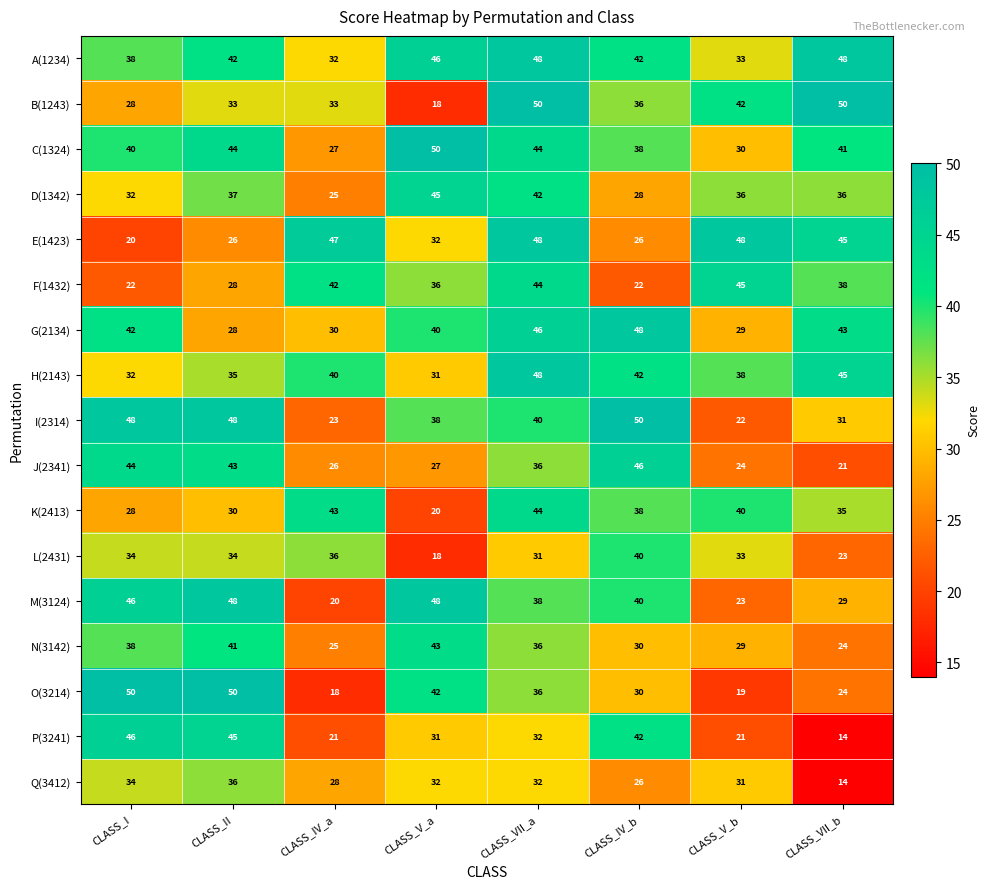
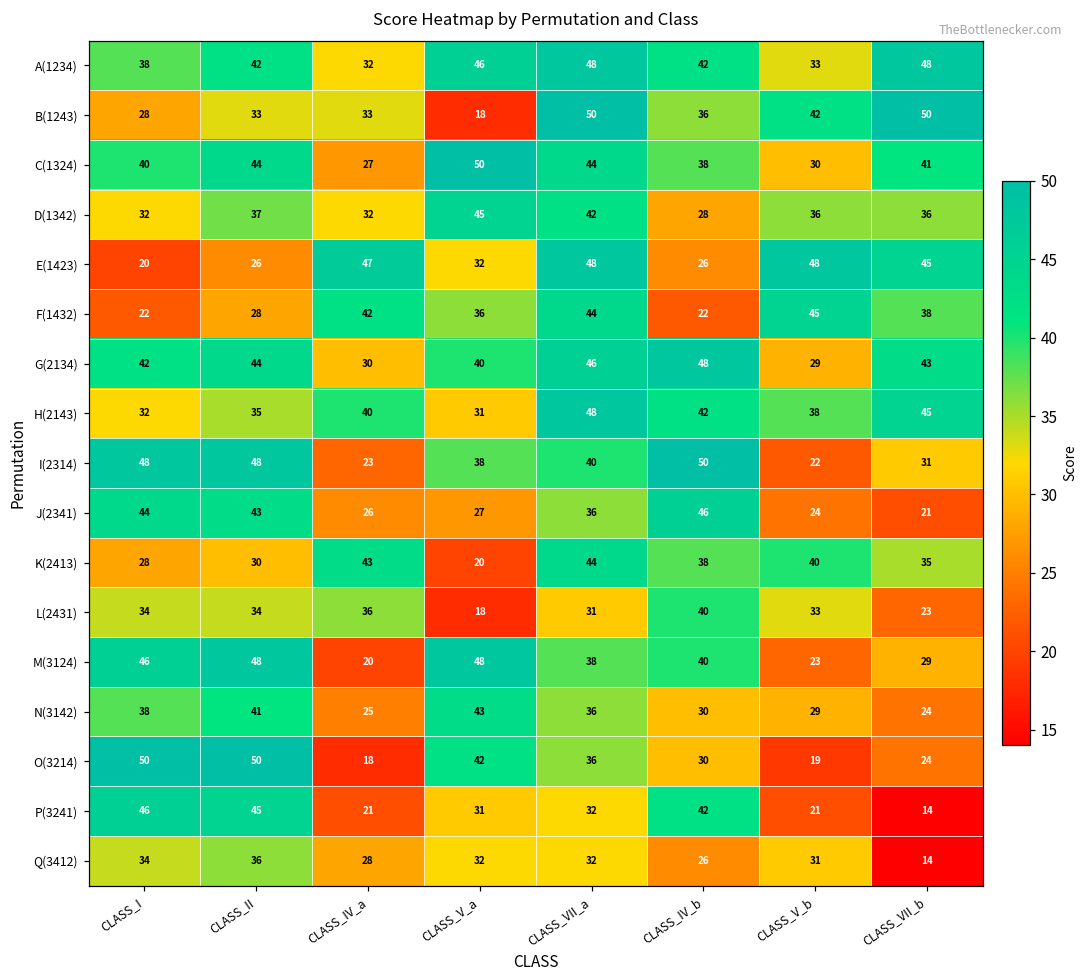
D(1342), CLASS_IV_a: 25 -> 32
G(2134), CLASS_II: 28 -> 44
